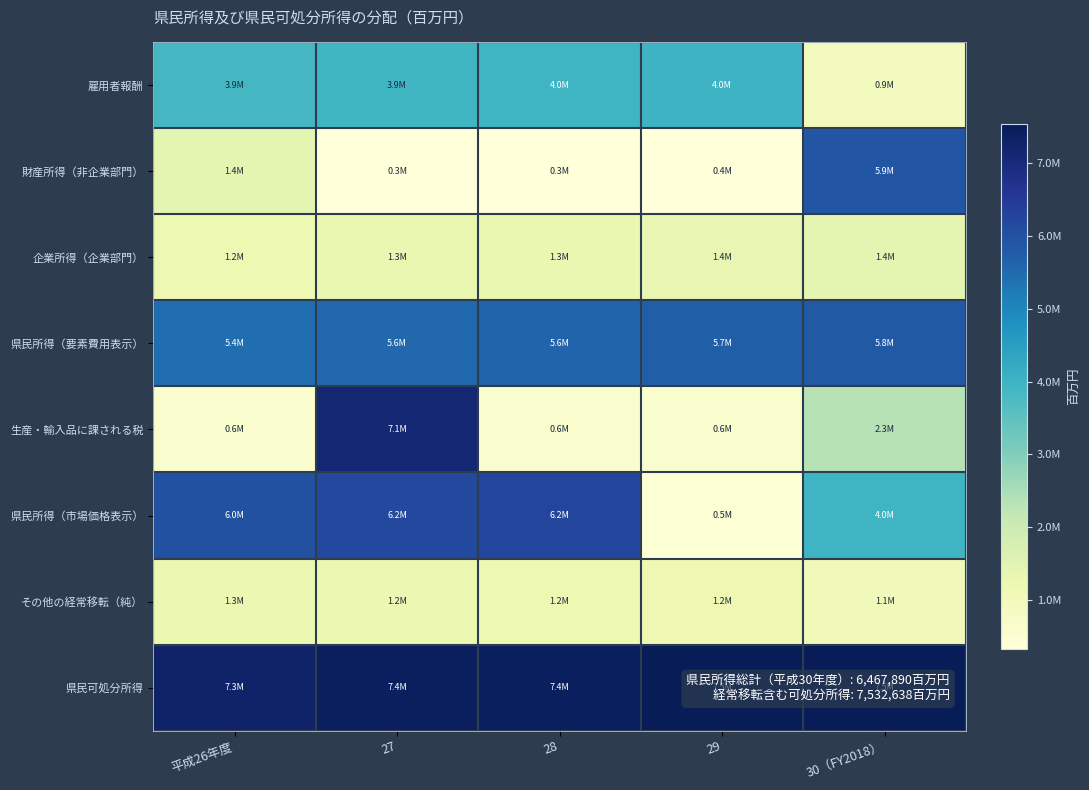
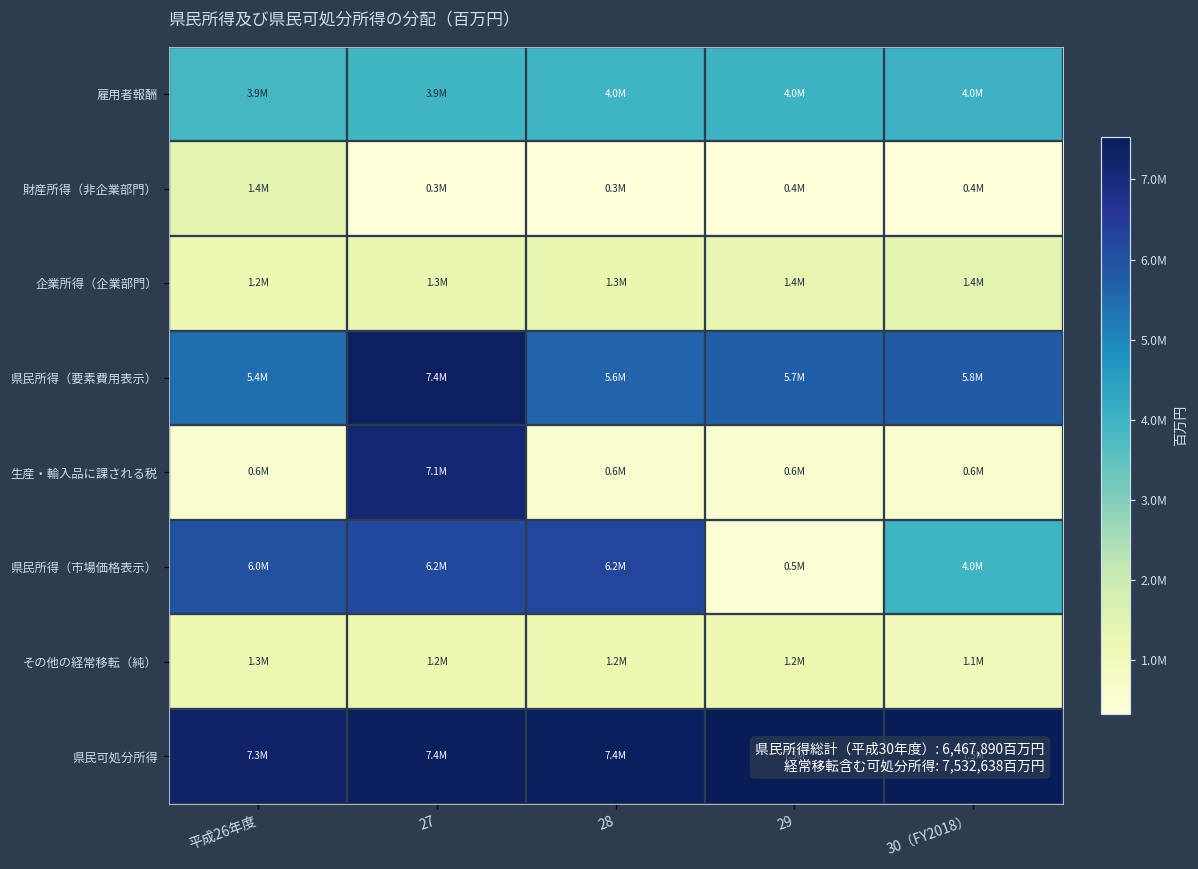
雇用者報酬, 30（FY2018）: 0.9M -> 4.0M
財産所得（非企業部門）, 30（FY2018）: 5.9M -> 0.4M
県民所得（要素費用表示）, 27: 5.6M -> 7.4M
生産・輸入品に課される税, 30（FY2018）: 2.3M -> 0.6M
